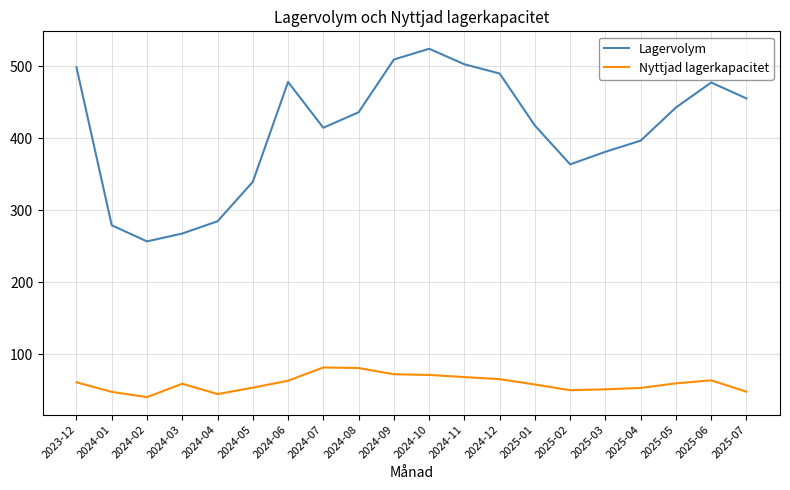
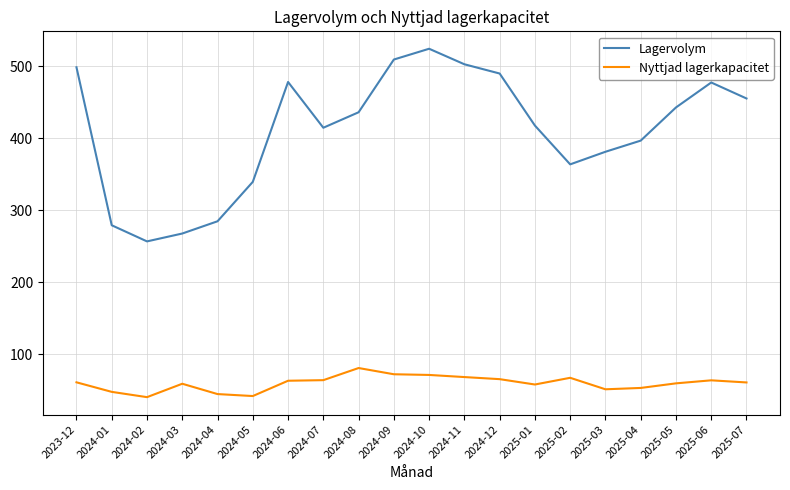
Nyttjad lagerkapacitet, 2024-05: 50 -> 40
Nyttjad lagerkapacitet, 2024-07: 80 -> 60
Nyttjad lagerkapacitet, 2025-02: 50 -> 70
Nyttjad lagerkapacitet, 2025-07: 50 -> 60
